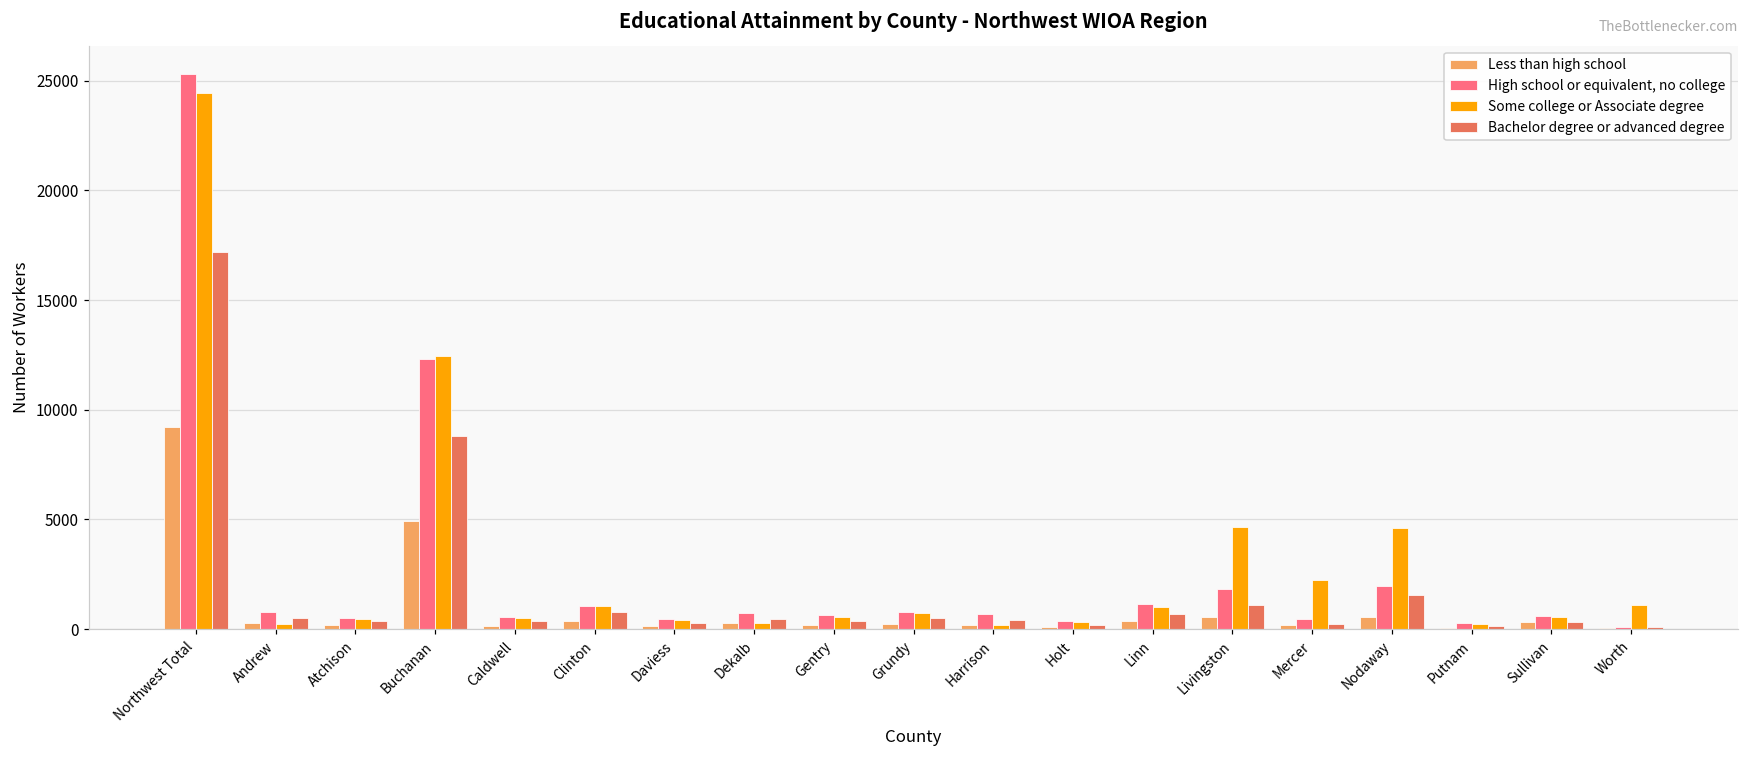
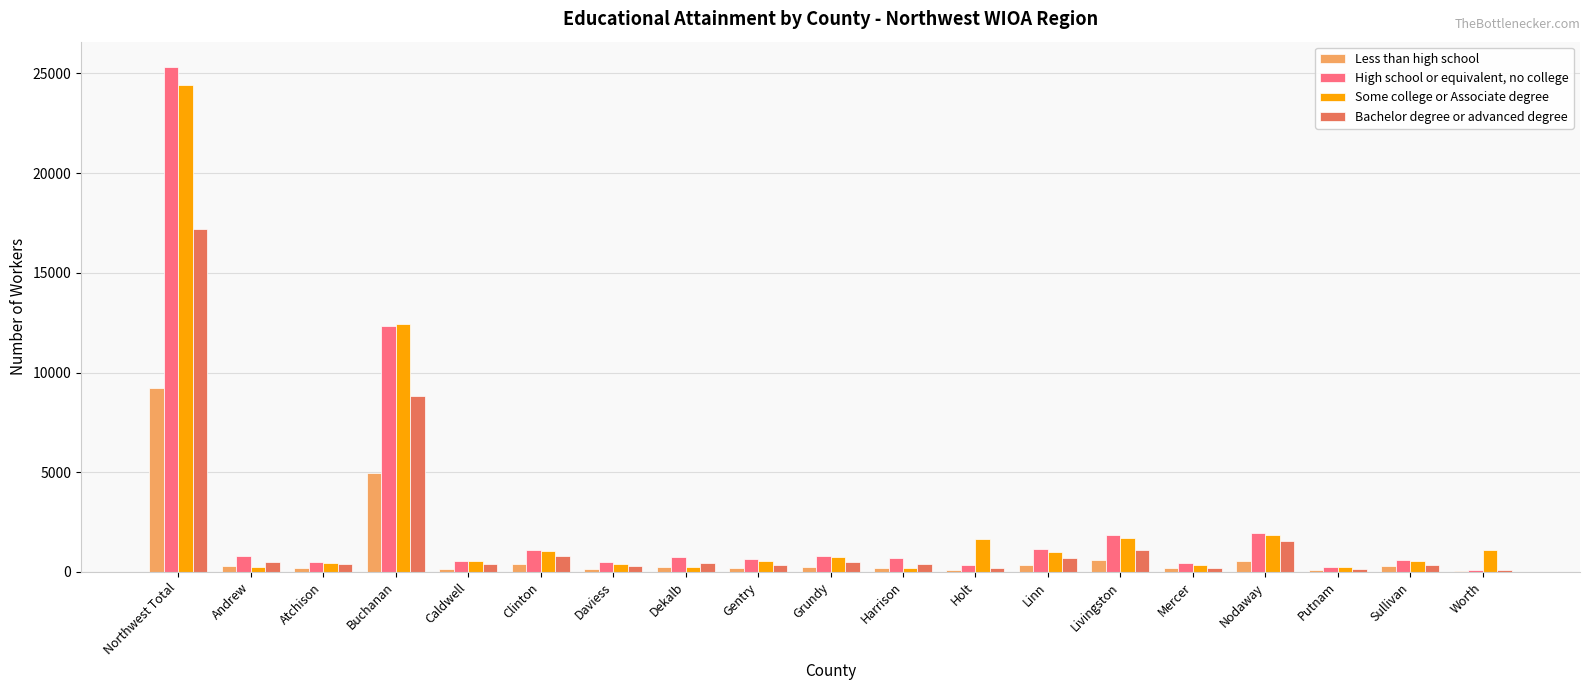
Some college or Associate degree, Holt: 300 -> 1700
Some college or Associate degree, Livingston: 4700 -> 1700
Some college or Associate degree, Mercer: 2300 -> 400
Some college or Associate degree, Nodaway: 4600 -> 1900
